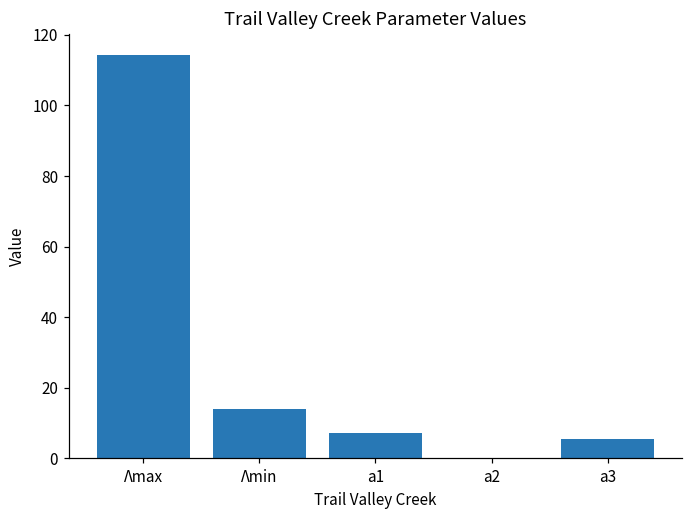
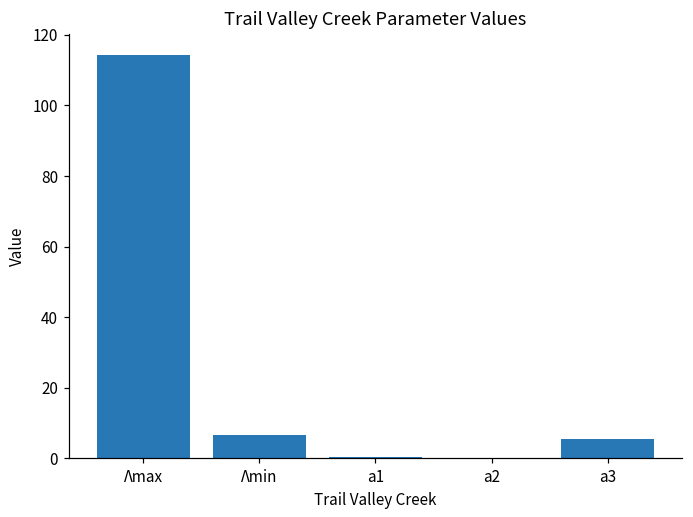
Λmin: 14 -> 7
a1: 7 -> 0
